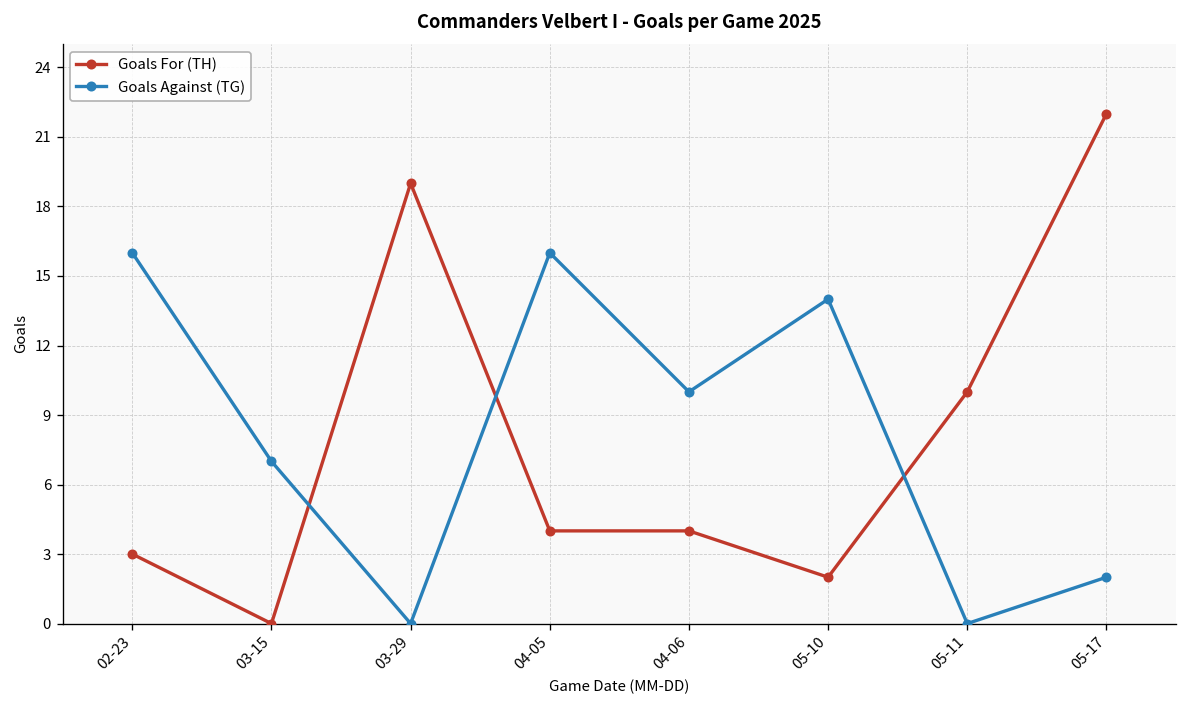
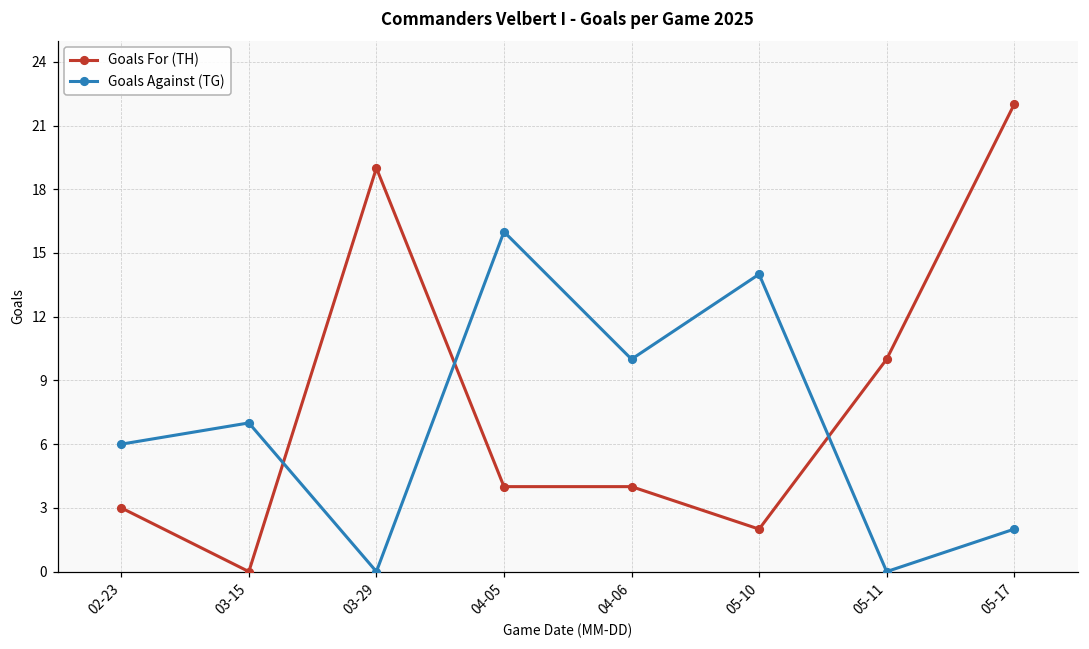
Goals Against (TG), 02-23: 16 -> 6
